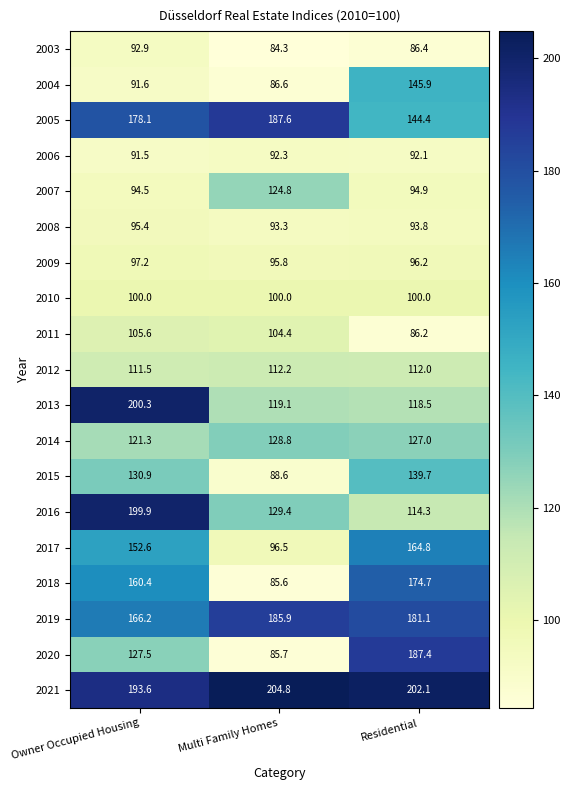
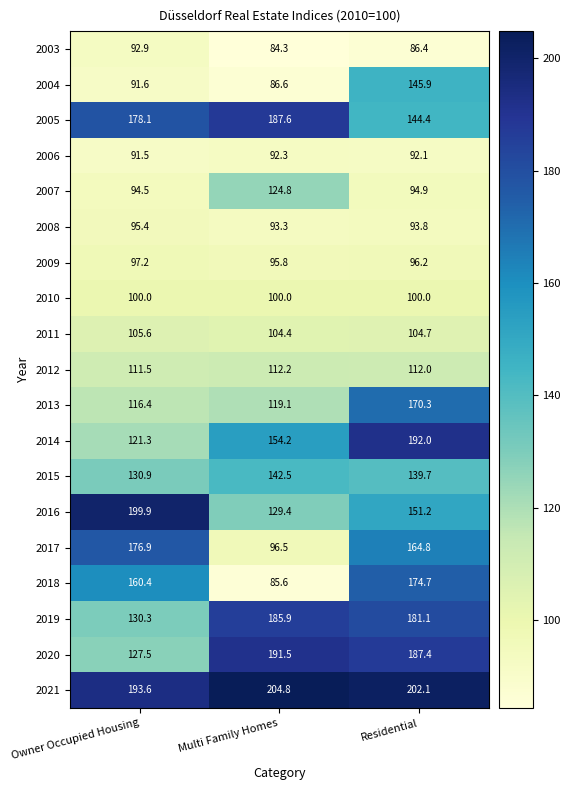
2011, Residential: 86.2 -> 104.7
2013, Owner Occupied Housing: 200.3 -> 116.4
2013, Residential: 118.5 -> 170.3
2014, Multi Family Homes: 128.8 -> 154.2
2014, Residential: 127.0 -> 192.0
2015, Multi Family Homes: 88.6 -> 142.5
2016, Residential: 114.3 -> 151.2
2017, Owner Occupied Housing: 152.6 -> 176.9
2019, Owner Occupied Housing: 166.2 -> 130.3
2020, Multi Family Homes: 85.7 -> 191.5
